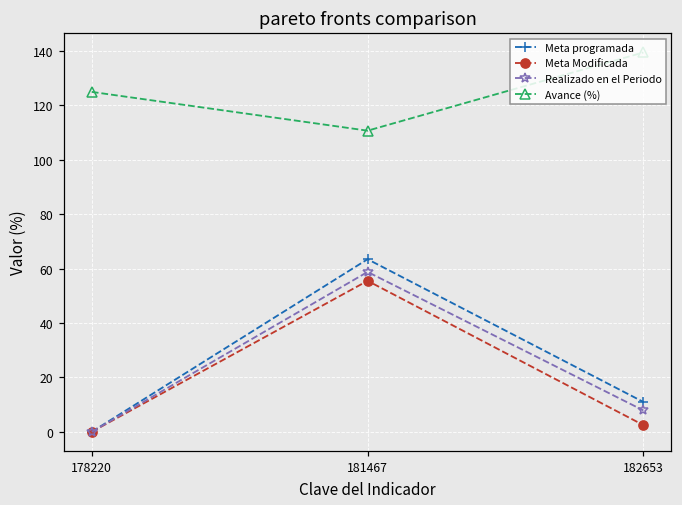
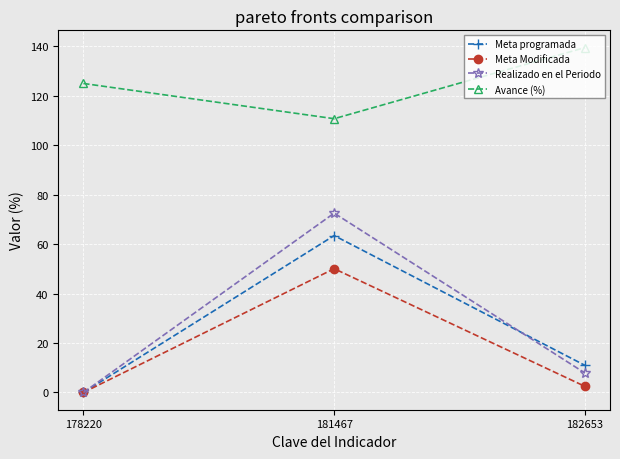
Meta Modificada, 181467: 56 -> 50
Realizado en el Periodo, 181467: 59 -> 73
